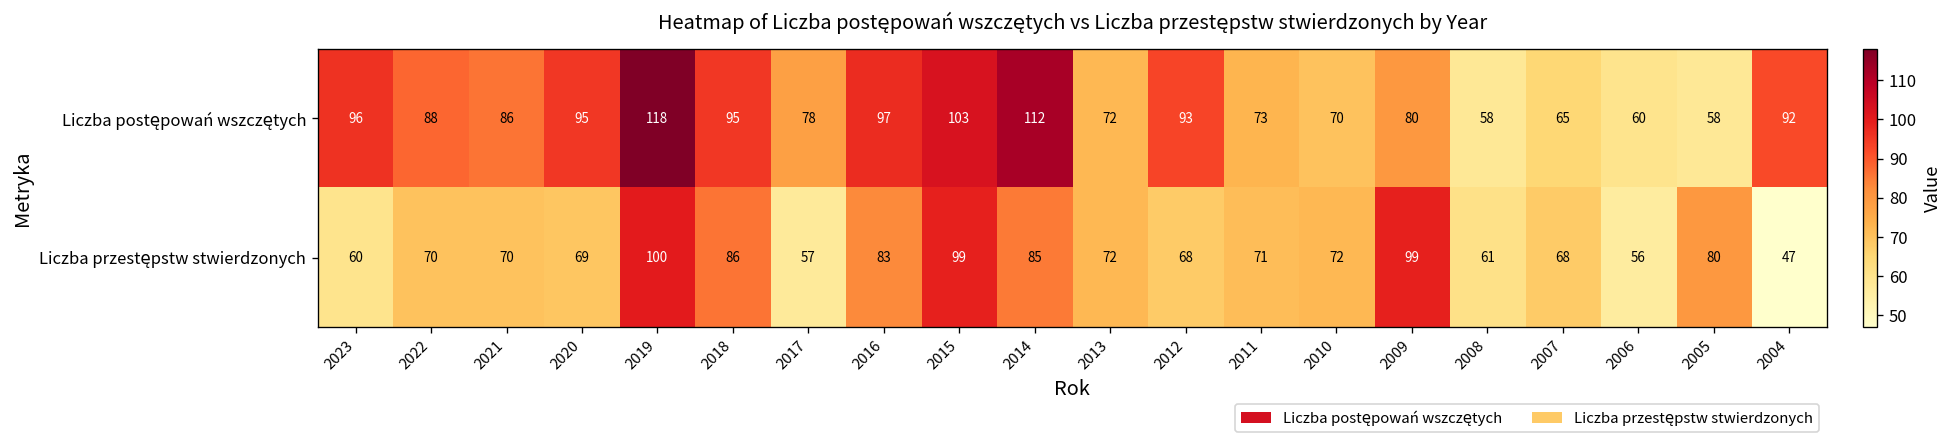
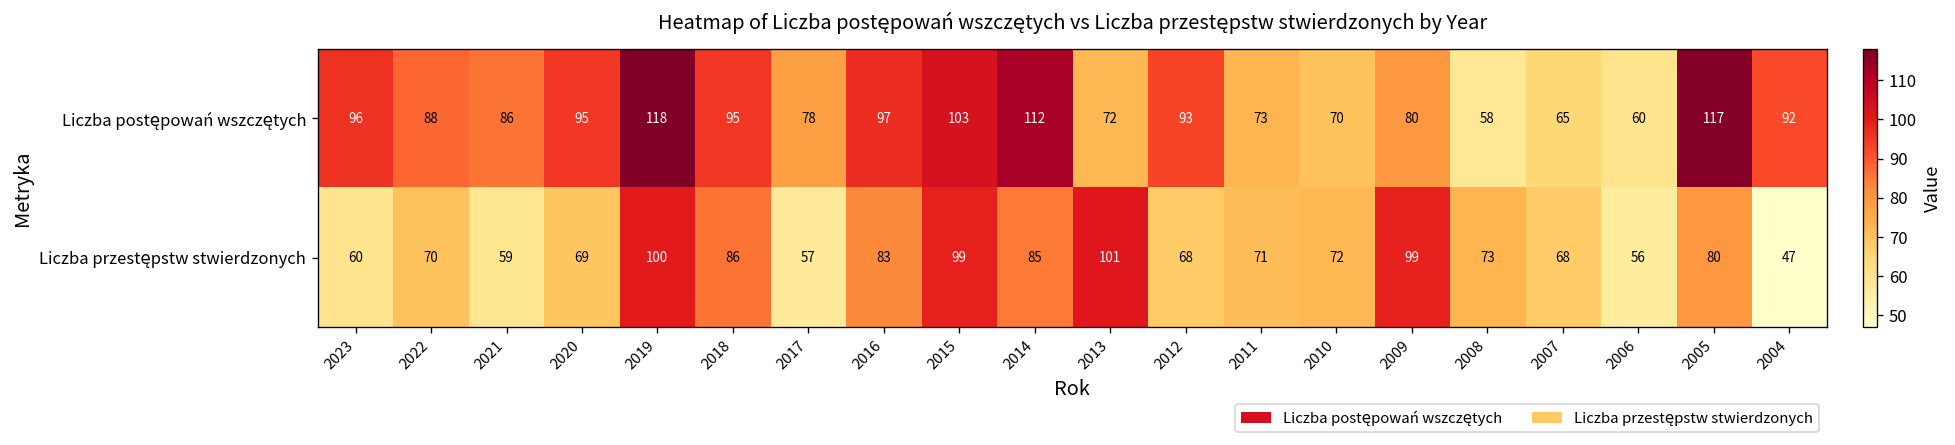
Liczba postępowań wszczętych, 2005: 58 -> 117
Liczba przestępstw stwierdzonych, 2021: 70 -> 59
Liczba przestępstw stwierdzonych, 2013: 72 -> 101
Liczba przestępstw stwierdzonych, 2008: 61 -> 73
